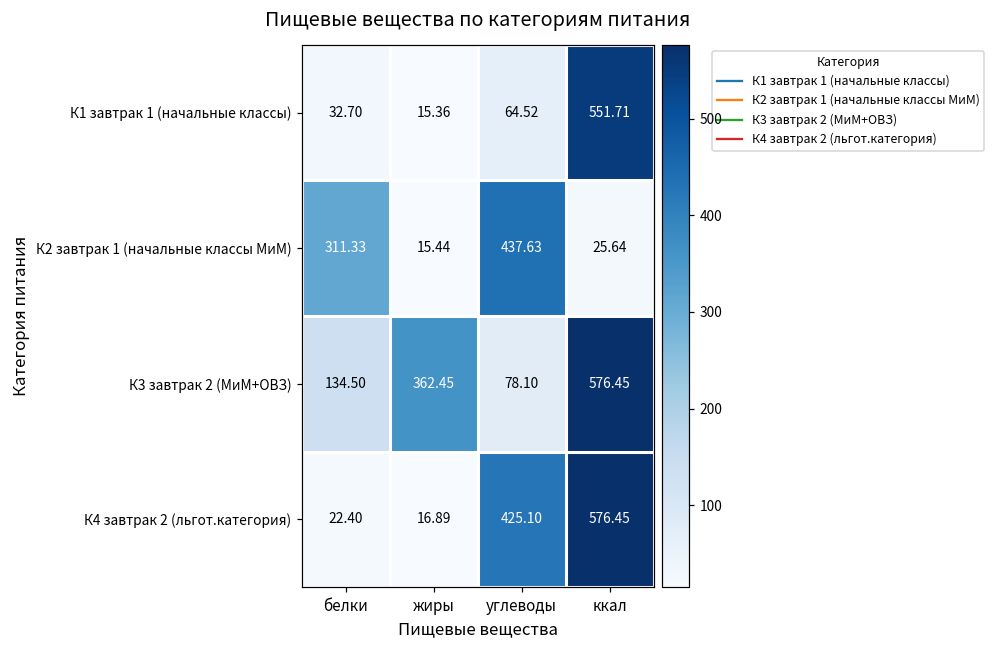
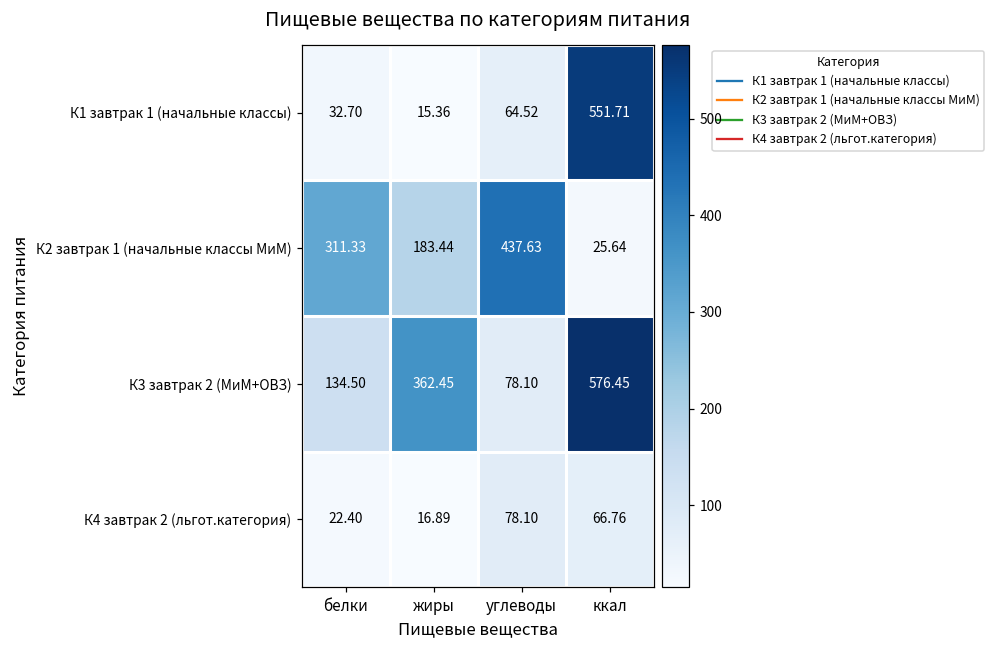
К2 завтрак 1 (начальные классы МиМ), жиры: 15.44 -> 183.44
К4 завтрак 2 (льгот.категория), углеводы: 425.10 -> 78.10
К4 завтрак 2 (льгот.категория), ккал: 576.45 -> 66.76
